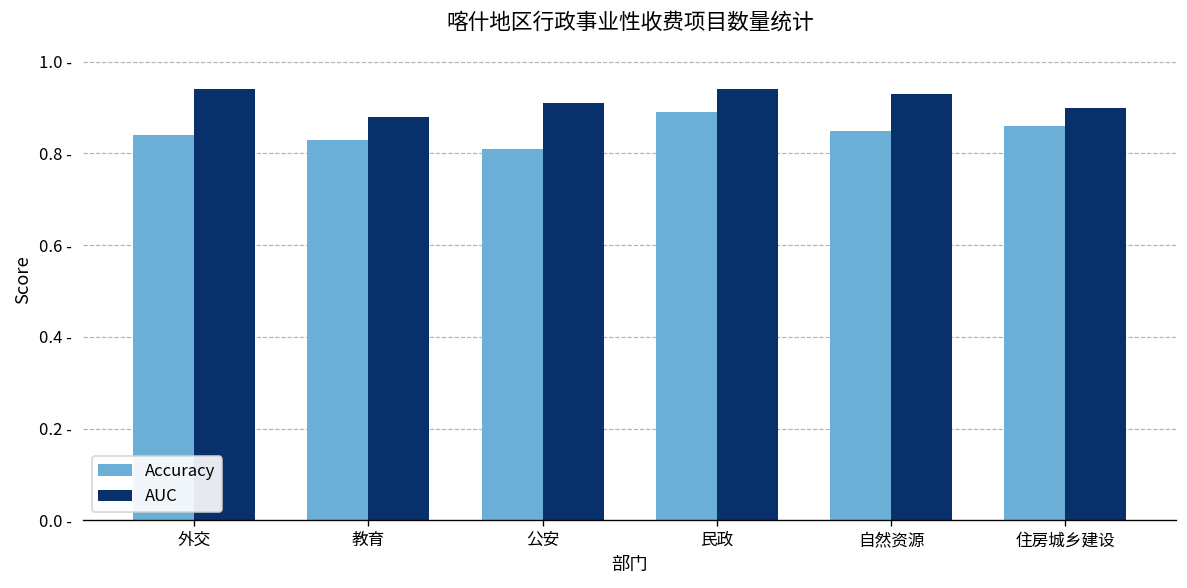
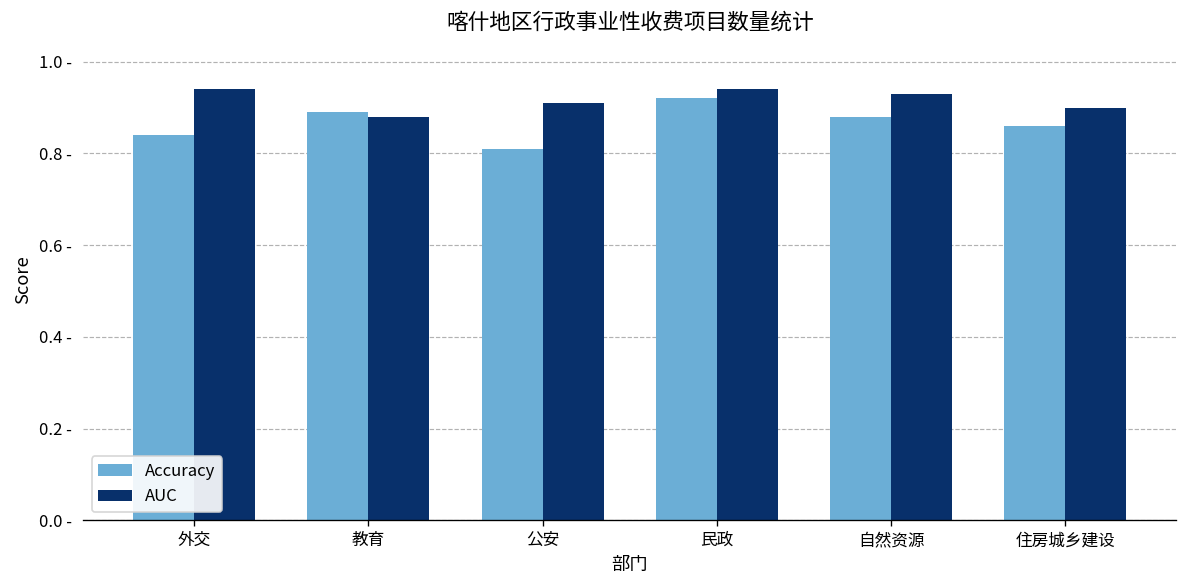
Accuracy, 教育: 0.83 - -> 0.89 -
Accuracy, 民政: 0.89 - -> 0.92 -
Accuracy, 自然资源: 0.85 - -> 0.88 -
